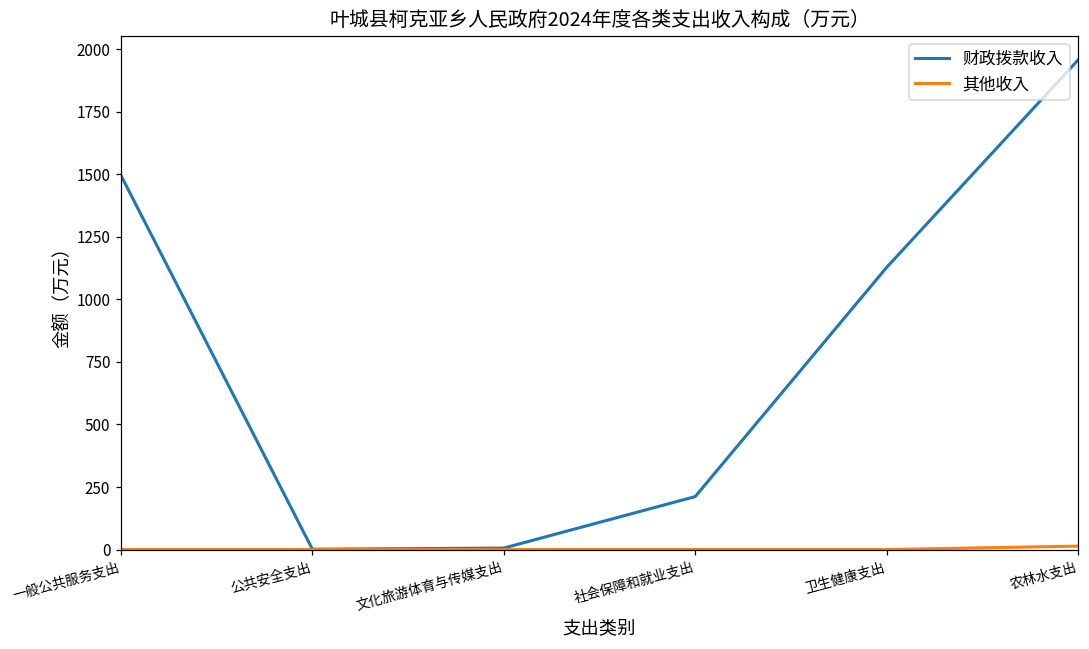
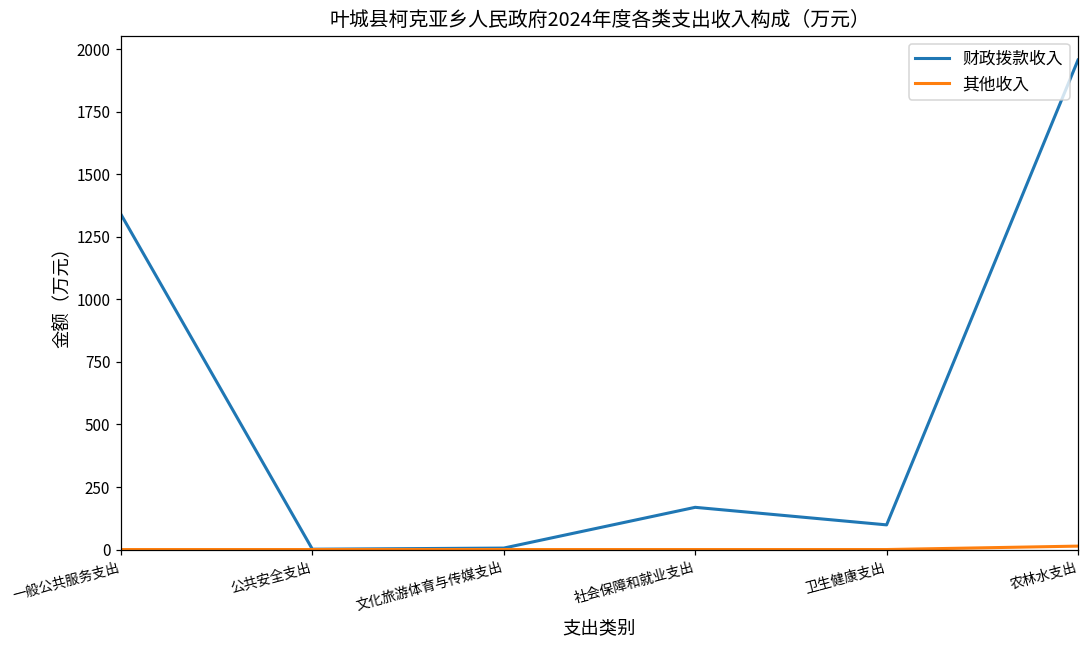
财政拨款收入, 一般公共服务支出: 1500 -> 1340
财政拨款收入, 社会保障和就业支出: 210 -> 170
财政拨款收入, 卫生健康支出: 1130 -> 100
